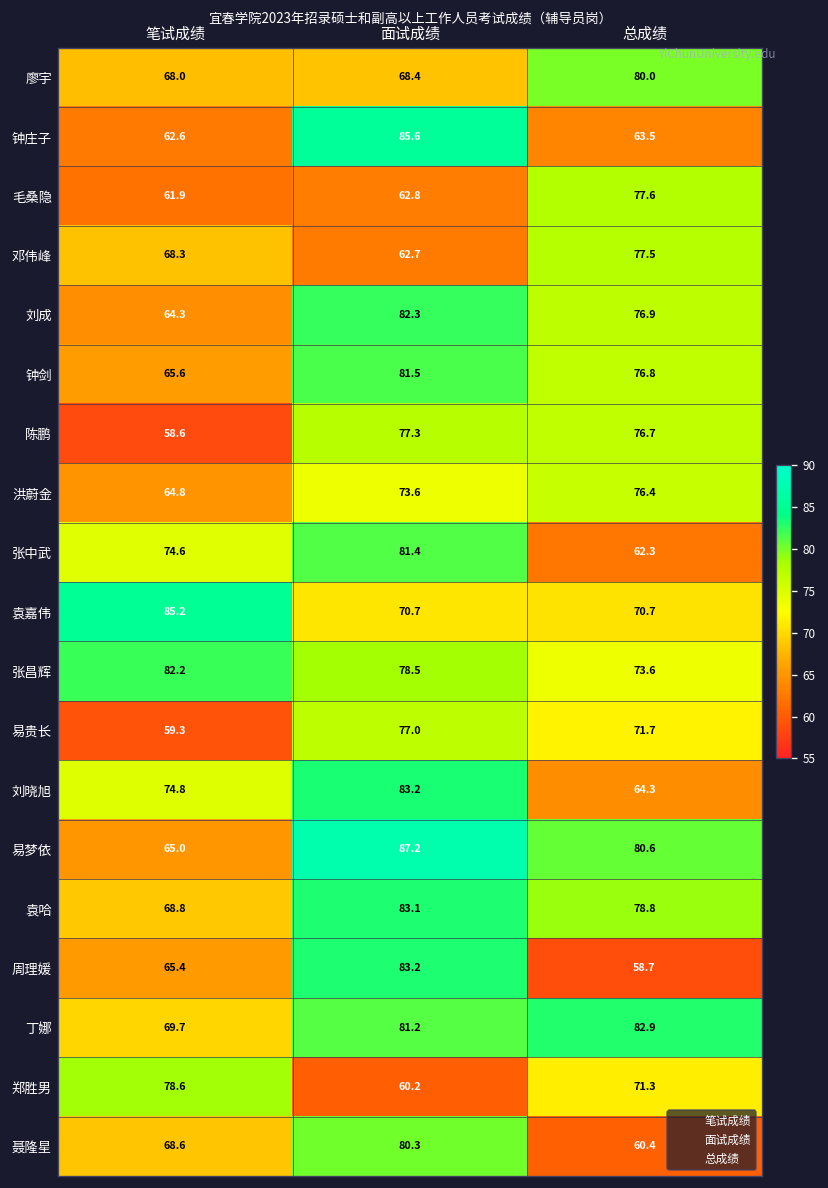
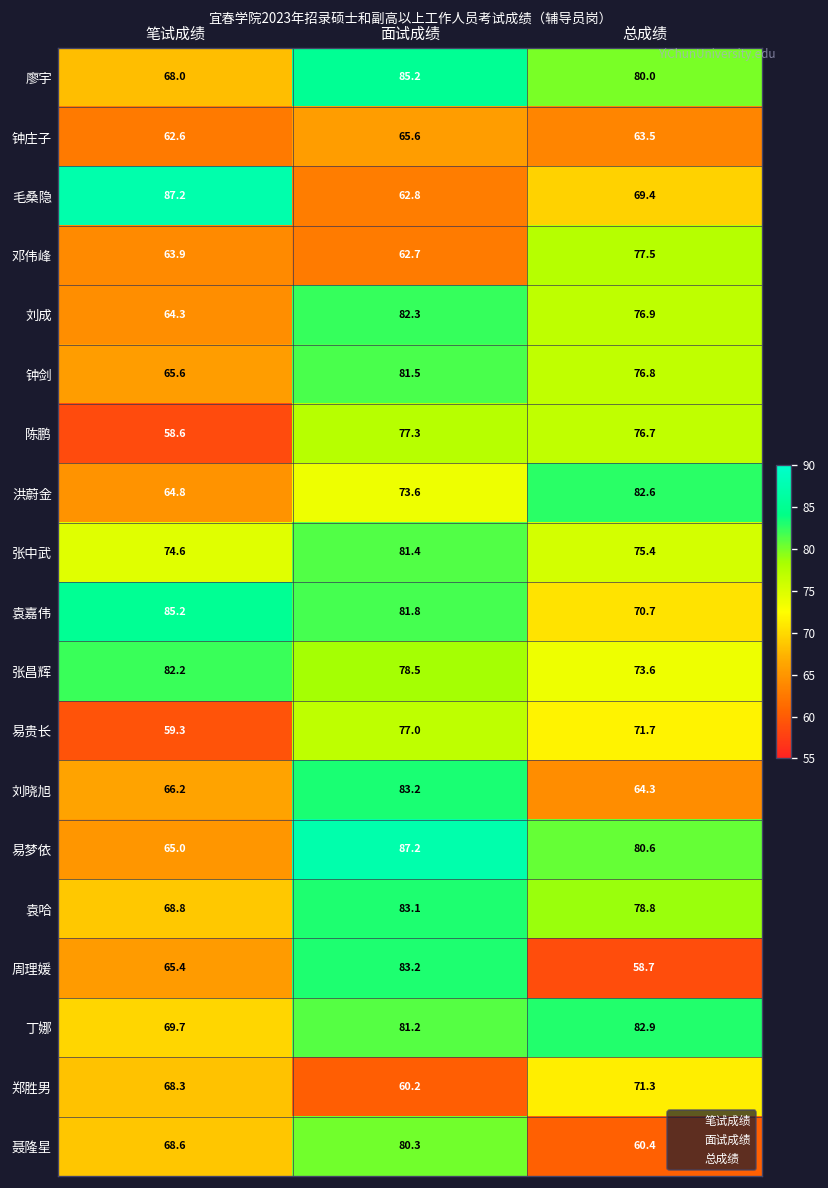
廖宇, 面试成绩: 68.4 -> 85.2
钟庄子, 面试成绩: 85.6 -> 65.6
毛桑隐, 笔试成绩: 61.9 -> 87.2
毛桑隐, 总成绩: 77.6 -> 69.4
邓伟峰, 笔试成绩: 68.3 -> 63.9
洪蔚金, 总成绩: 76.4 -> 82.6
张中武, 总成绩: 62.3 -> 75.4
袁嘉伟, 面试成绩: 70.7 -> 81.8
刘晓旭, 笔试成绩: 74.8 -> 66.2
郑胜男, 笔试成绩: 78.6 -> 68.3
